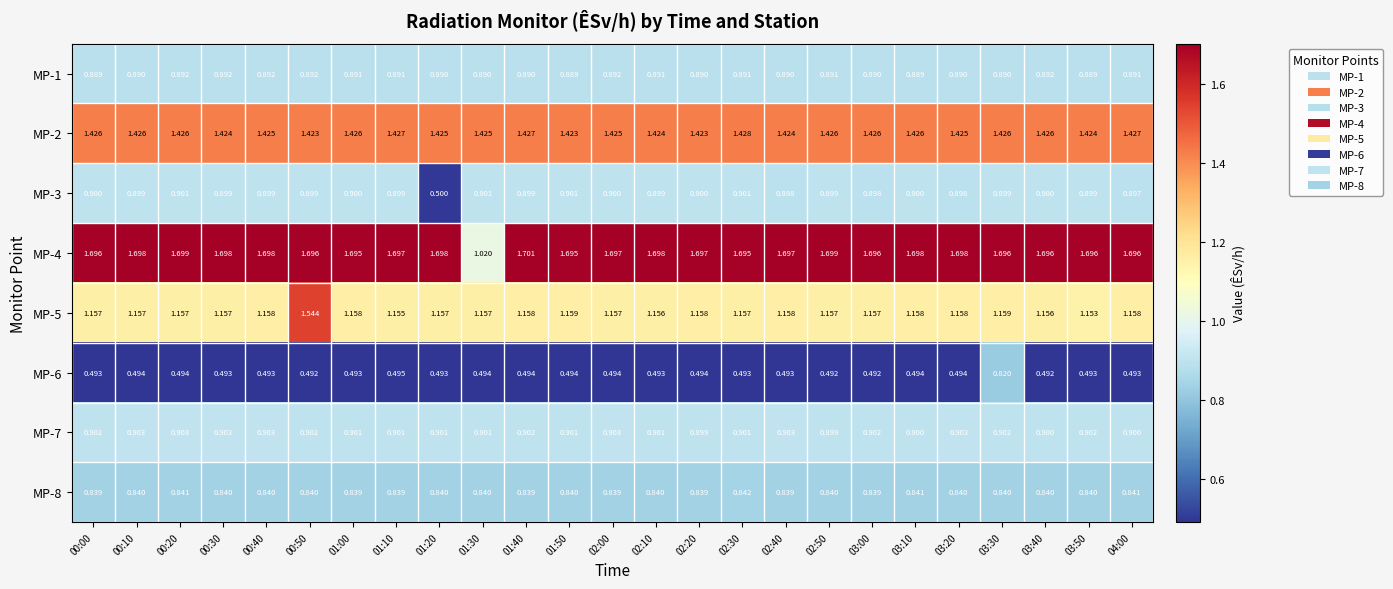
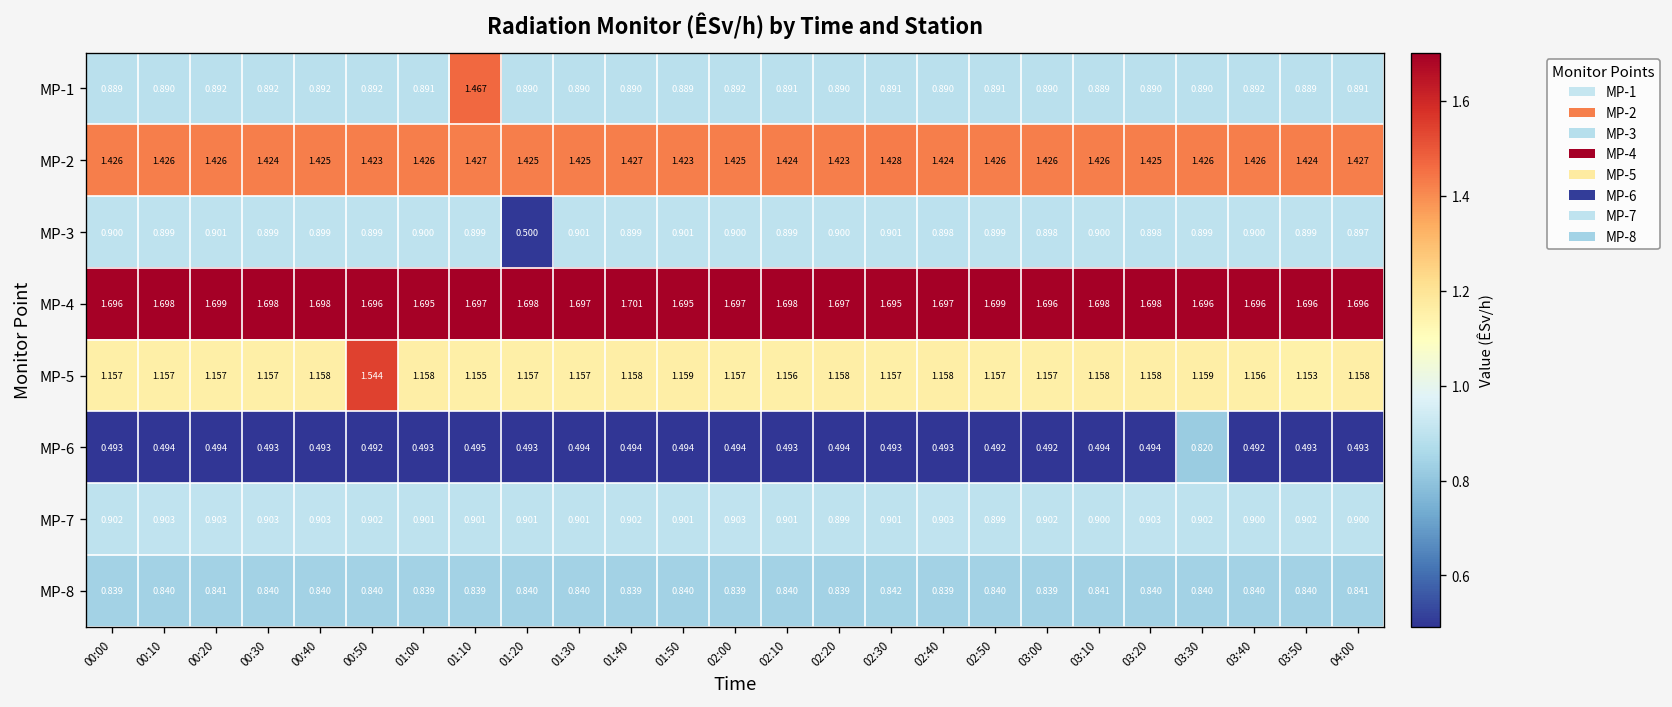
MP-1, 01:10: 0.891 -> 1.467
MP-4, 01:30: 1.020 -> 1.697
